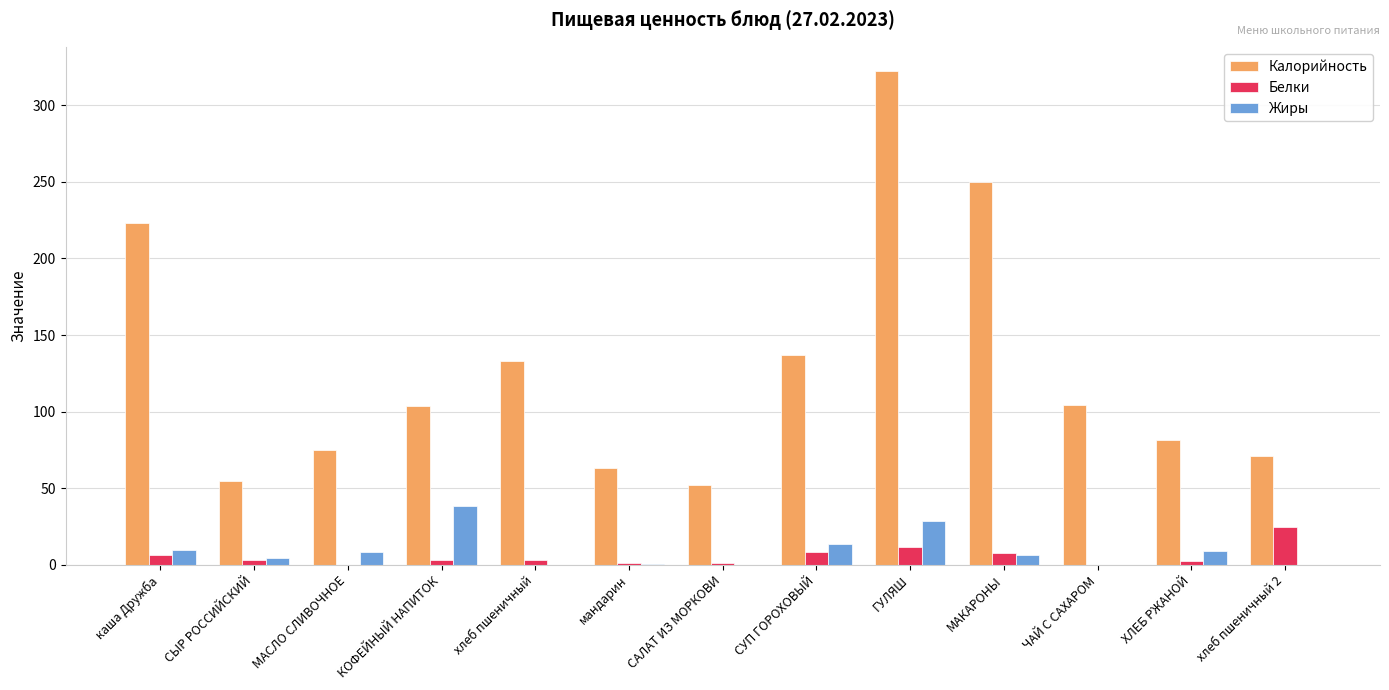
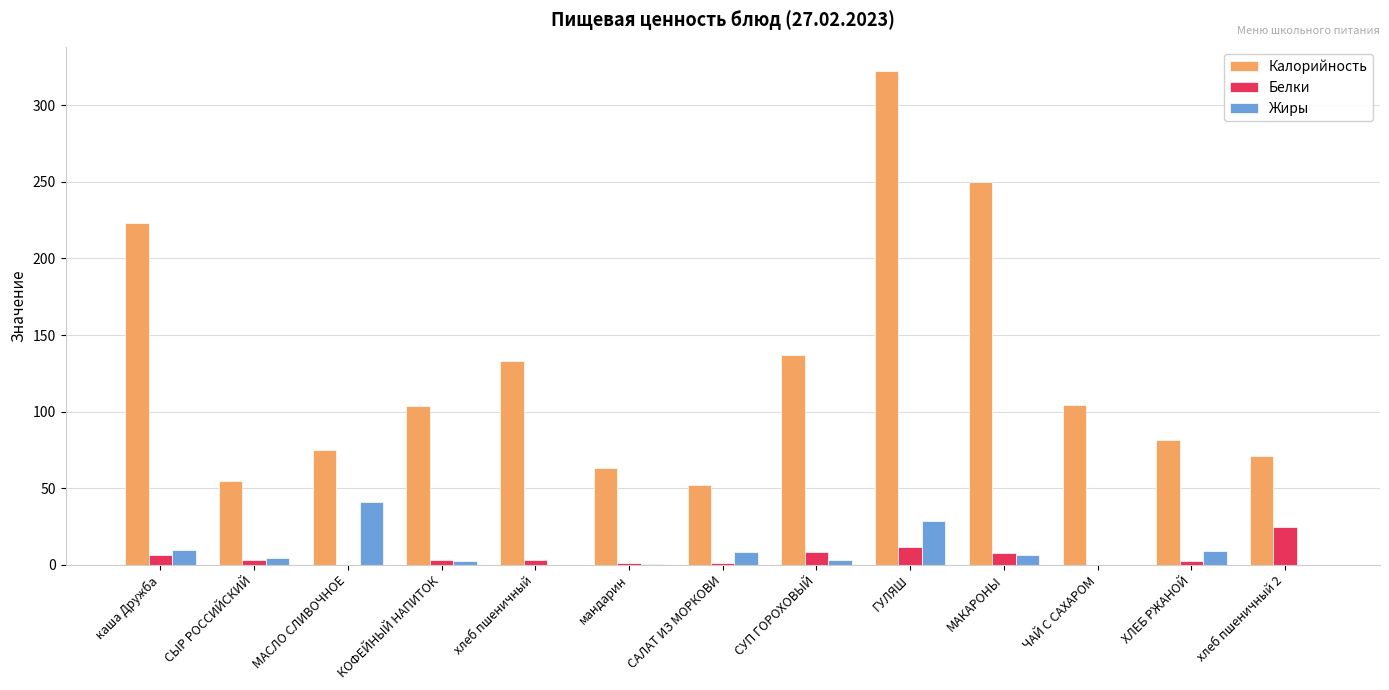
Жиры, МАСЛО СЛИВОЧНОЕ: 8 -> 41
Жиры, КОФЕЙНЫЙ НАПИТОК: 39 -> 2
Жиры, САЛАТ ИЗ МОРКОВИ: 0 -> 9
Жиры, СУП ГОРОХОВЫЙ: 14 -> 4
